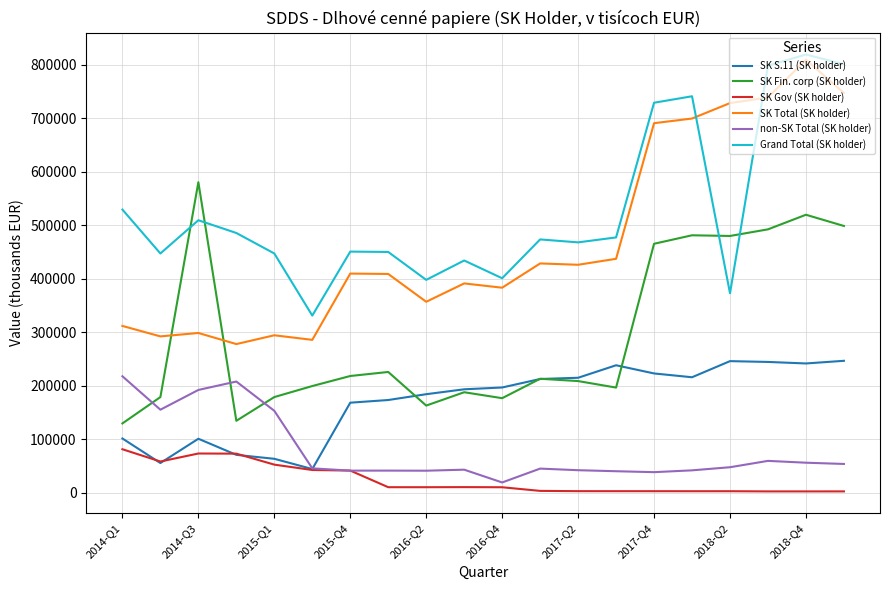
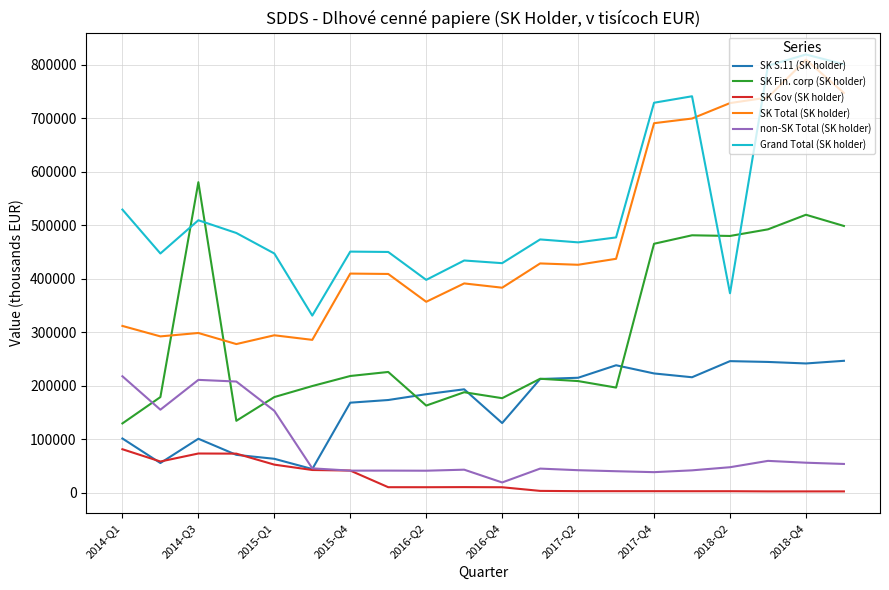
non-SK Total (SK holder), 2014-Q3: 190000 -> 210000
SK S.11 (SK holder), 2016-Q4: 200000 -> 130000
Grand Total (SK holder), 2016-Q4: 400000 -> 430000
